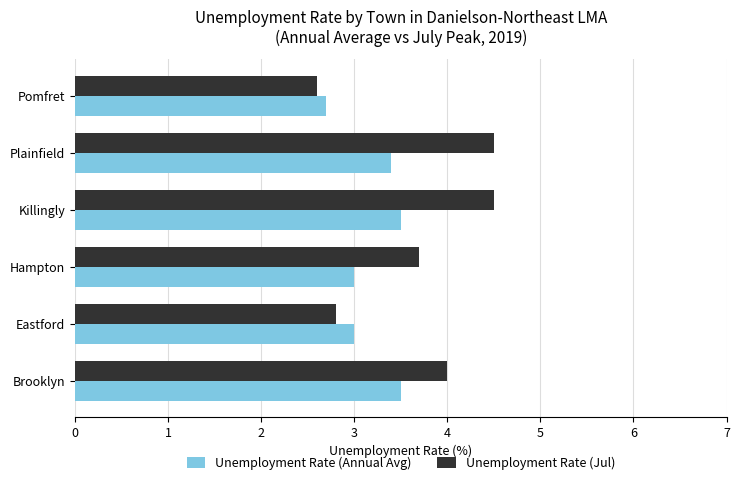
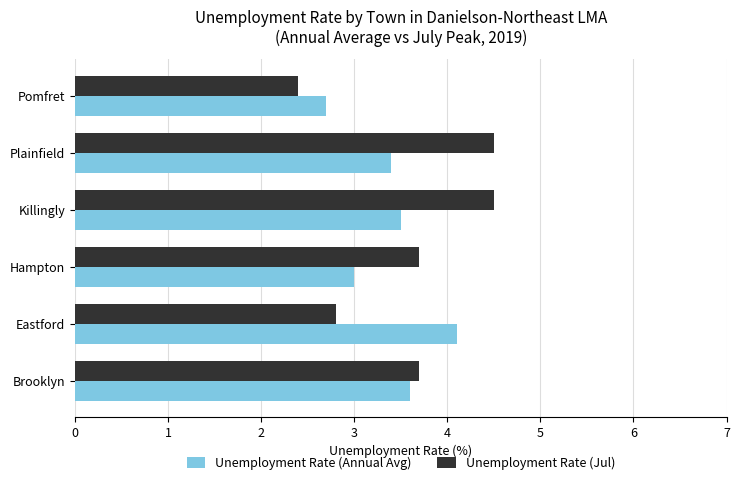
Unemployment Rate (Jul), Pomfret: 2.6 -> 2.4
Unemployment Rate (Annual Avg), Eastford: 3.0 -> 4.1
Unemployment Rate (Jul), Brooklyn: 4.0 -> 3.7
Unemployment Rate (Annual Avg), Brooklyn: 3.5 -> 3.6
